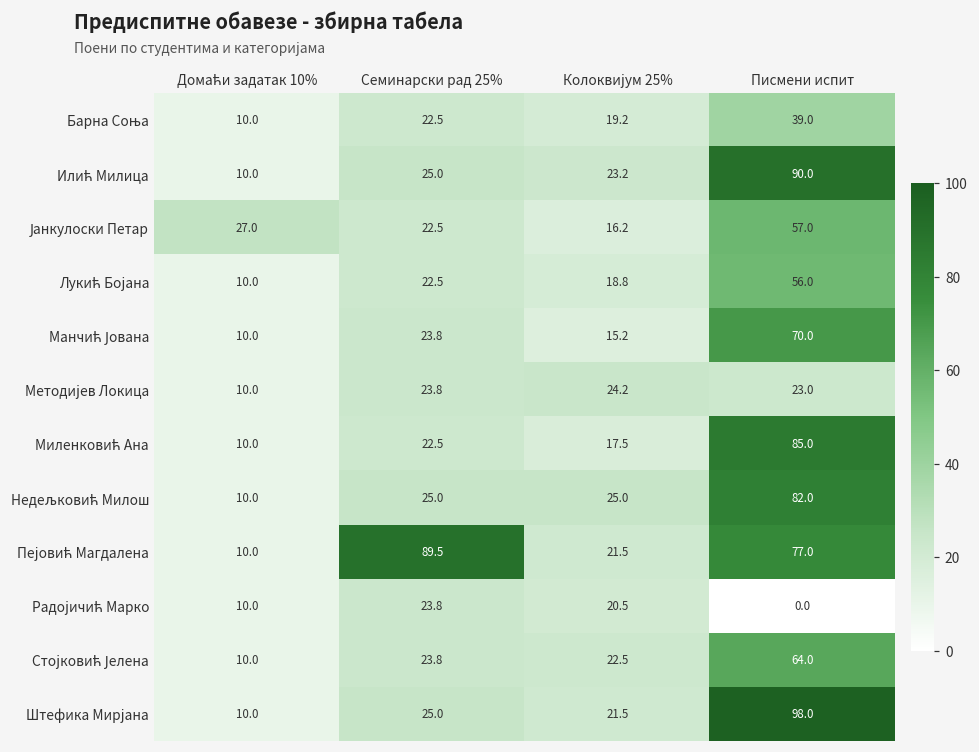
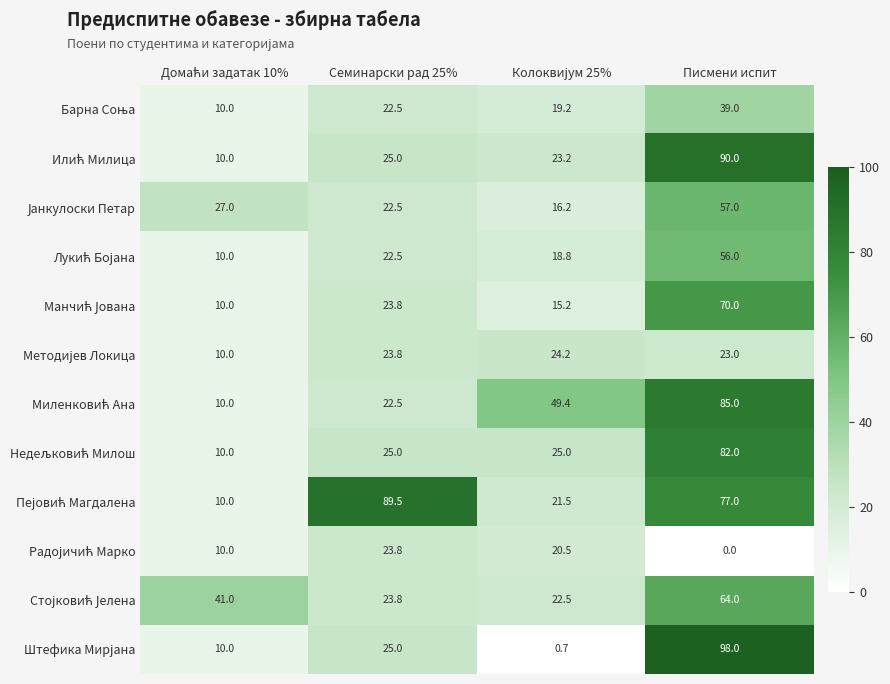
Миленковић Ана, Колоквијум 25%: 17.5 -> 49.4
Стојковић Јелена, Домаћи задатак 10%: 10.0 -> 41.0
Штефика Мирјана, Колоквијум 25%: 21.5 -> 0.7
